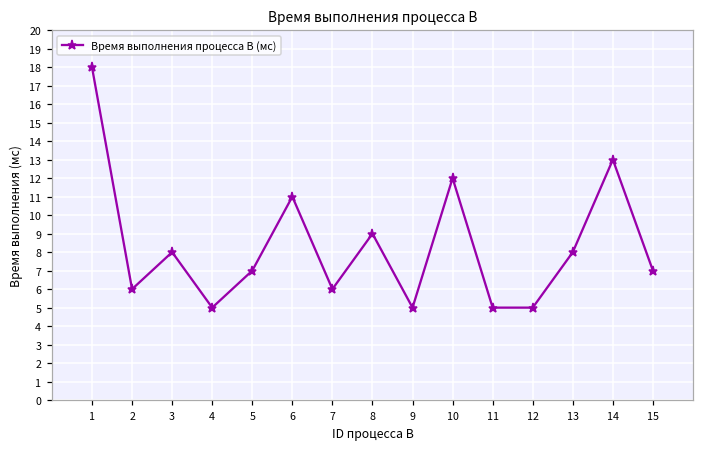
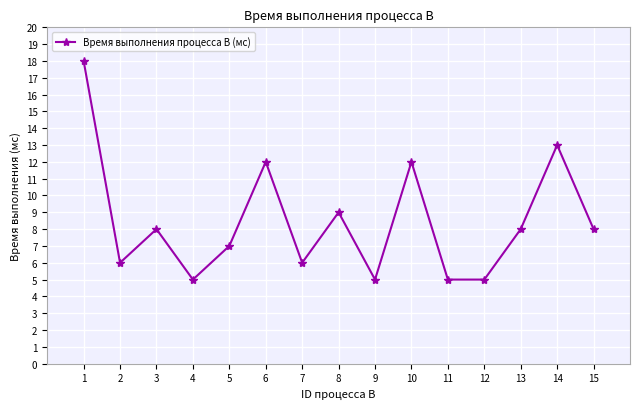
6: 11 -> 12
15: 7 -> 8
